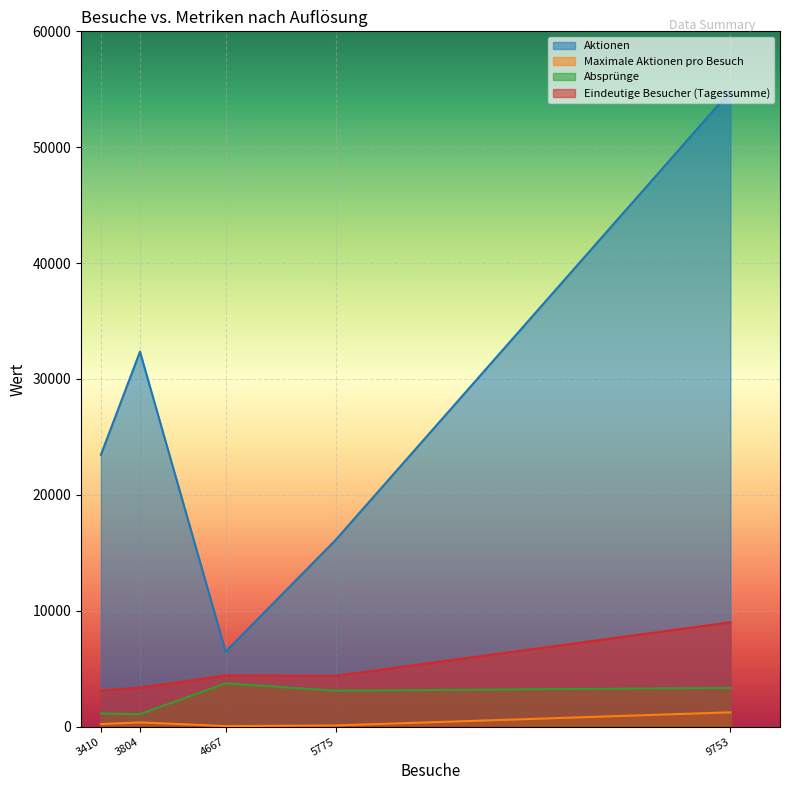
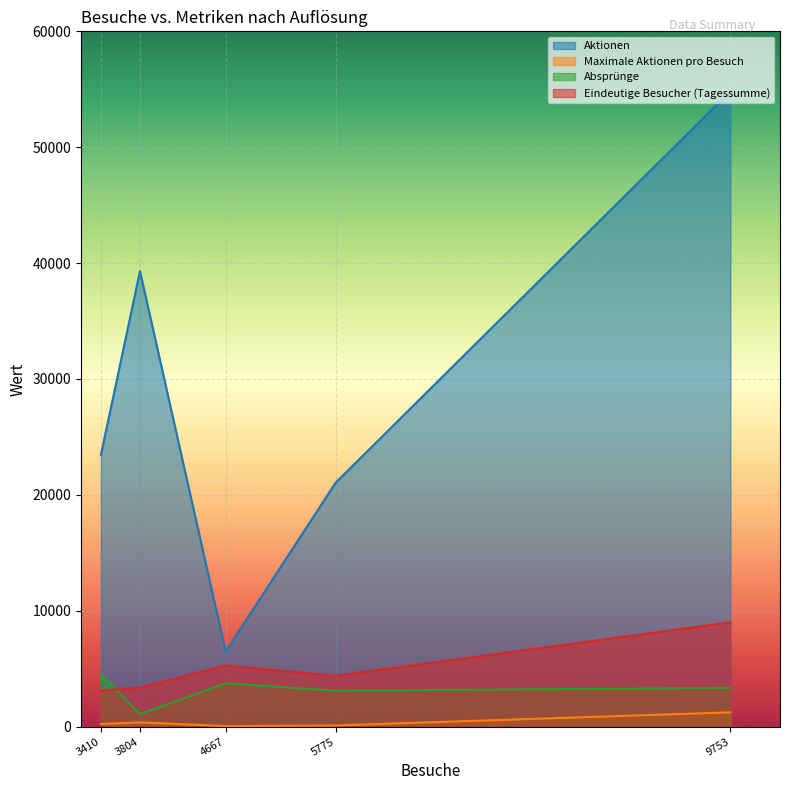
Absprünge, 3410: 1100 -> 4500
Aktionen, 3804: 32400 -> 39300
Eindeutige Besucher (Tagessumme), 4667: 4400 -> 5300
Aktionen, 5775: 16100 -> 21000
